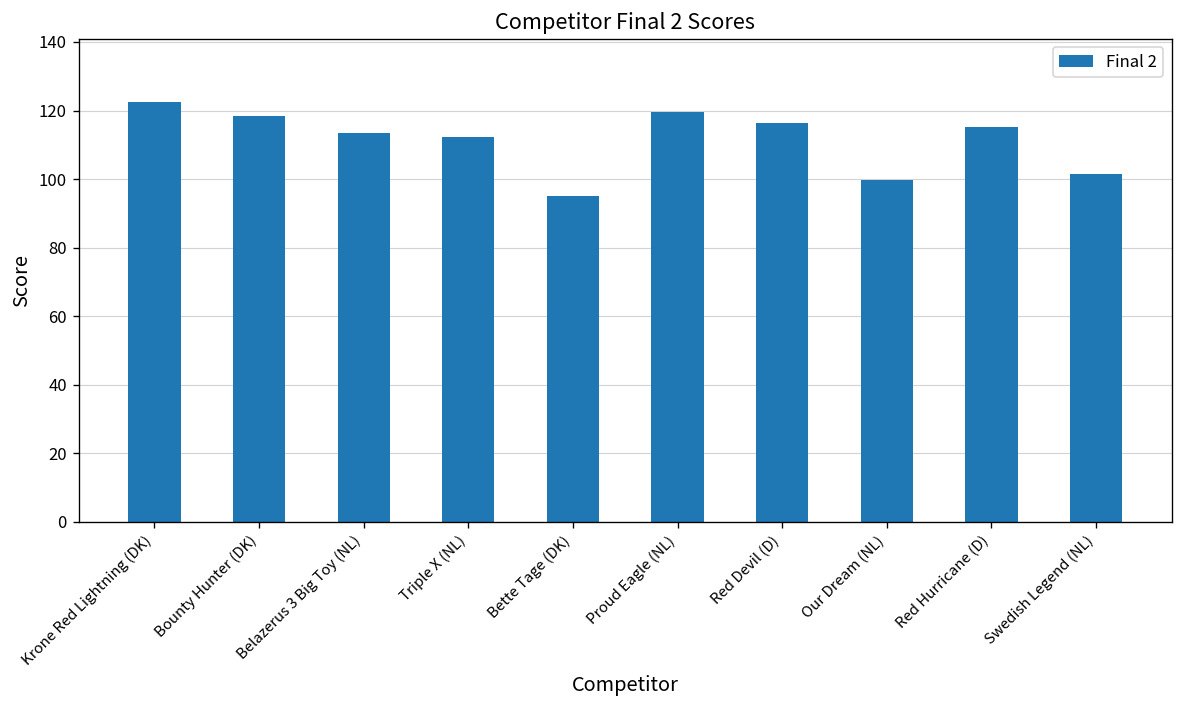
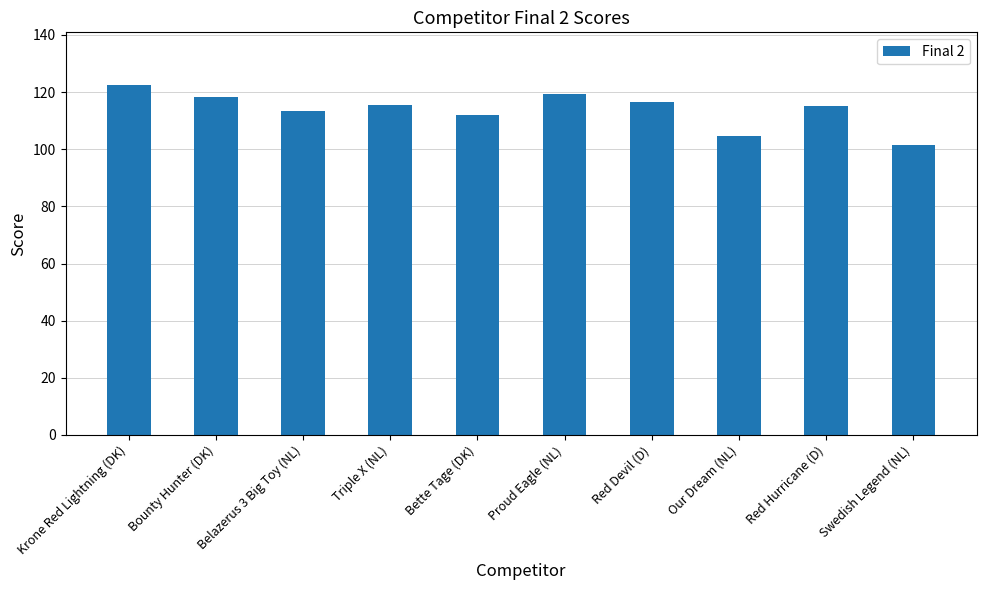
Triple X (NL): 112 -> 116
Bette Tage (DK): 95 -> 112
Our Dream (NL): 100 -> 105
